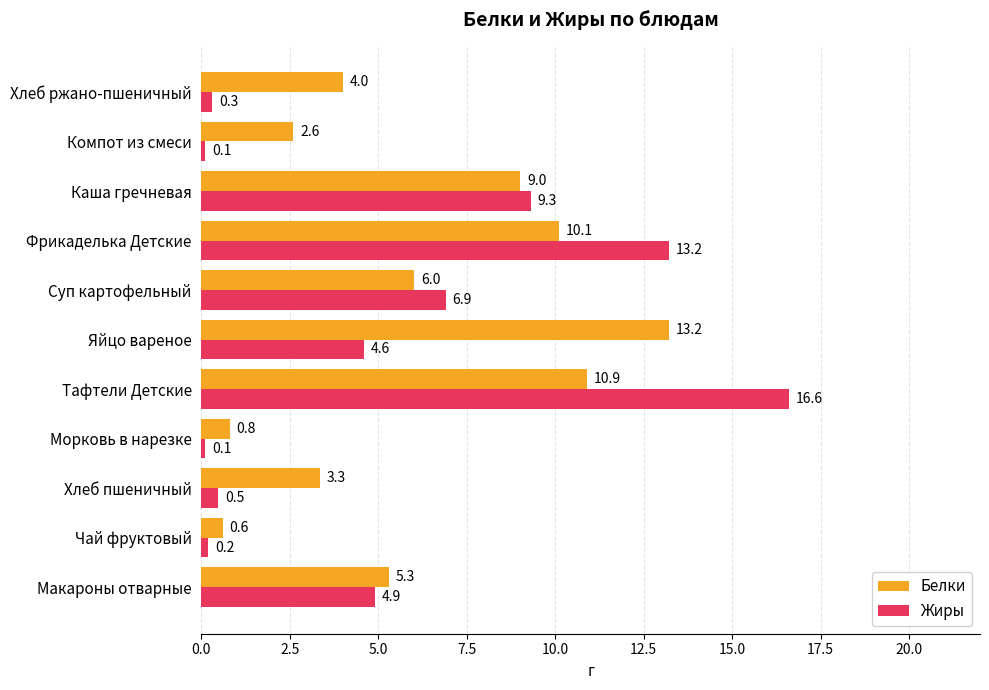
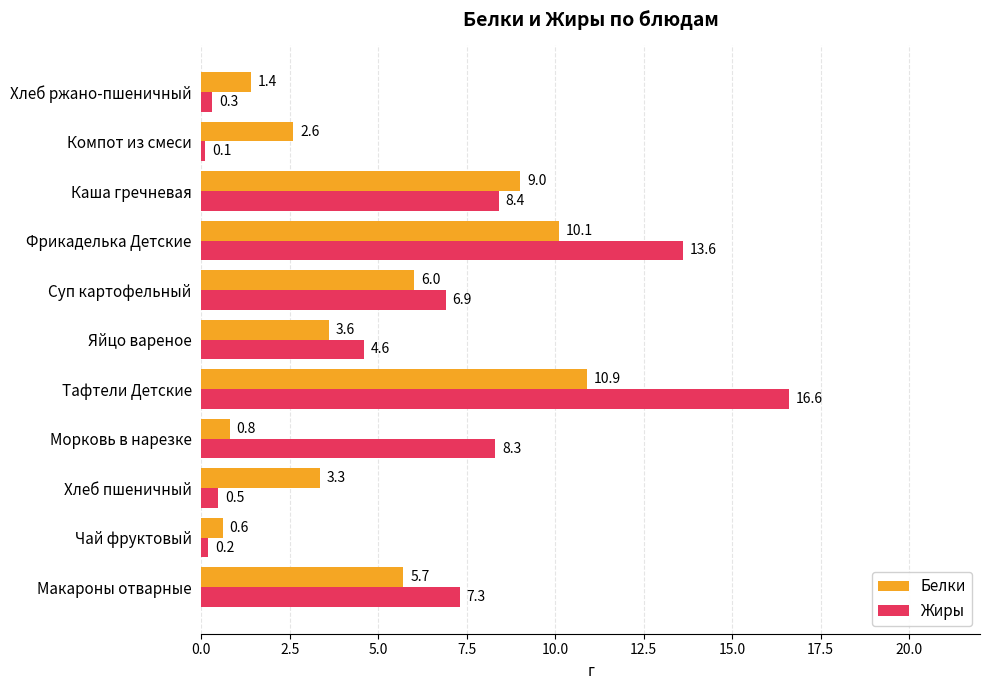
Белки, Хлеб ржано-пшеничный: 4.0 -> 1.4
Жиры, Каша гречневая: 9.3 -> 8.4
Жиры, Фрикаделька Детские: 13.2 -> 13.6
Белки, Яйцо вареное: 13.2 -> 3.6
Жиры, Морковь в нарезке: 0.1 -> 8.3
Белки, Макароны отварные: 5.3 -> 5.7
Жиры, Макароны отварные: 4.9 -> 7.3
